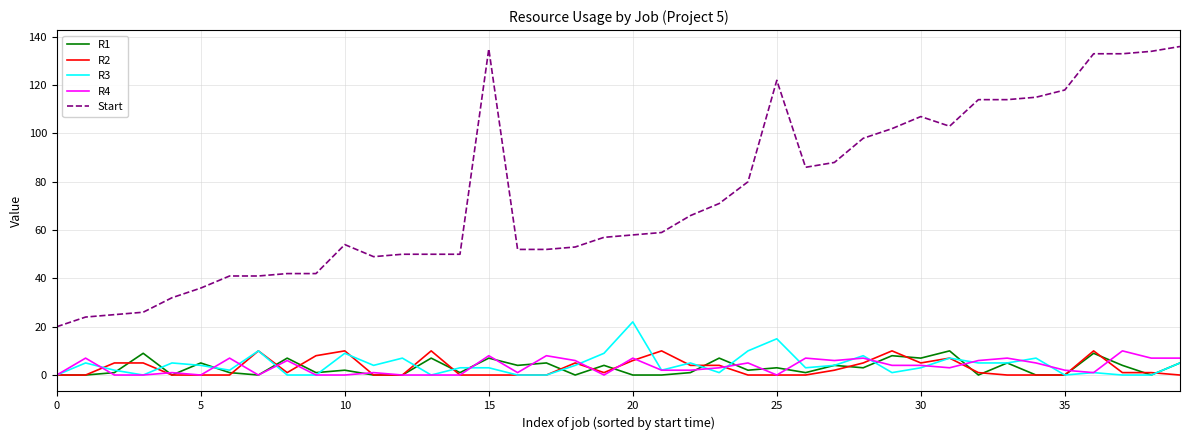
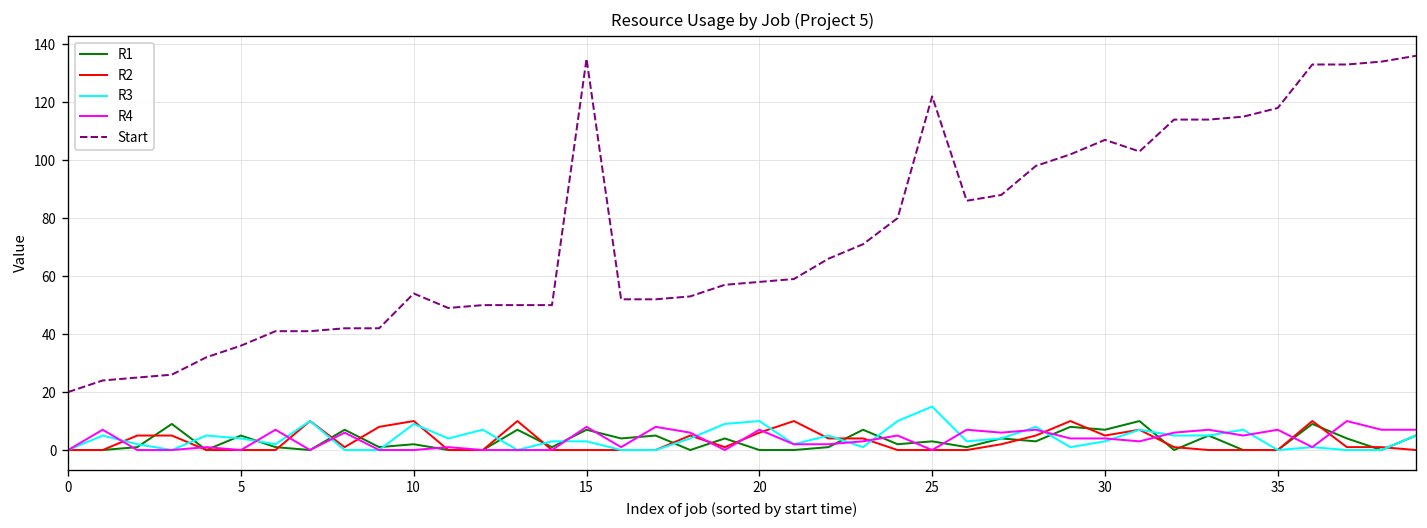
R3, 20: 22 -> 10
R4, 35: 2 -> 7
